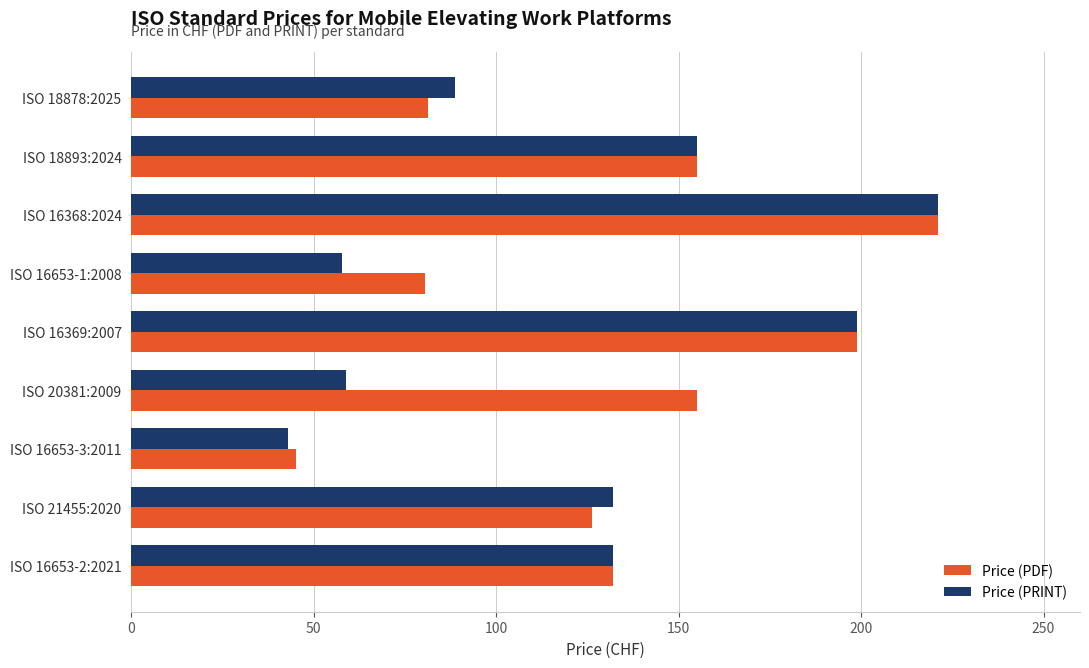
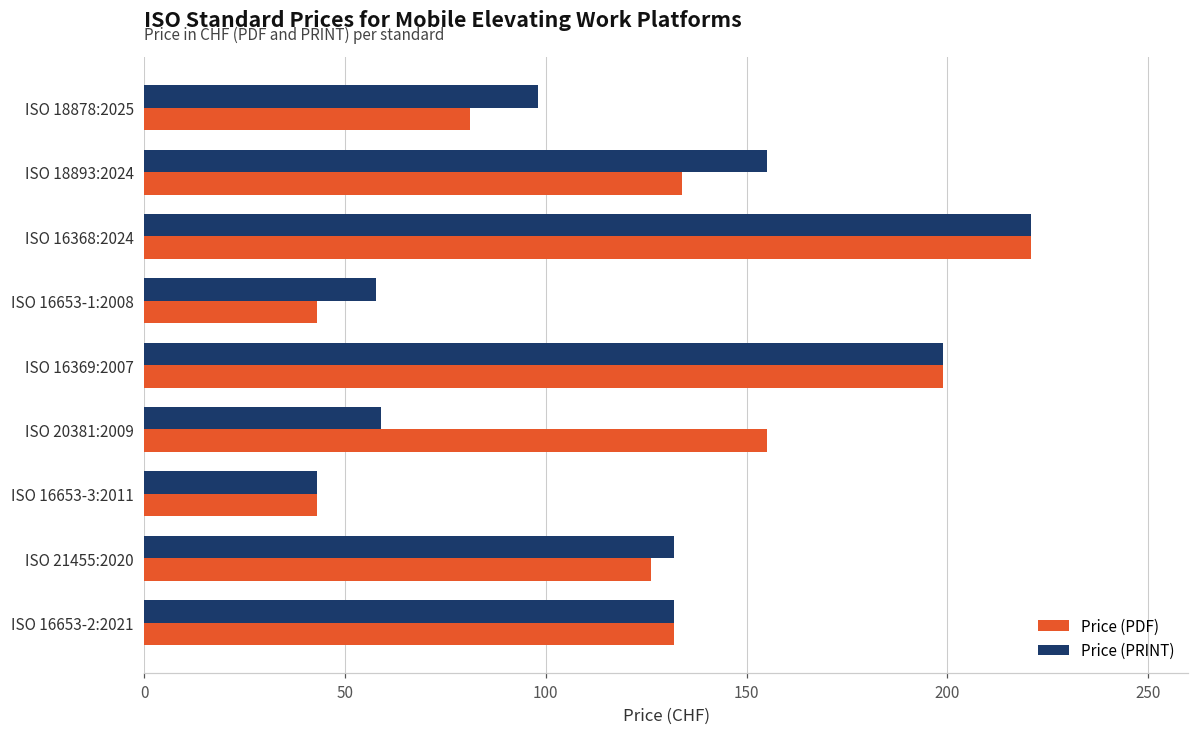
Price (PRINT), ISO 18878:2025: 89 -> 98
Price (PDF), ISO 18893:2024: 155 -> 134
Price (PDF), ISO 16653-1:2008: 80 -> 43
Price (PDF), ISO 16653-3:2011: 45 -> 43
